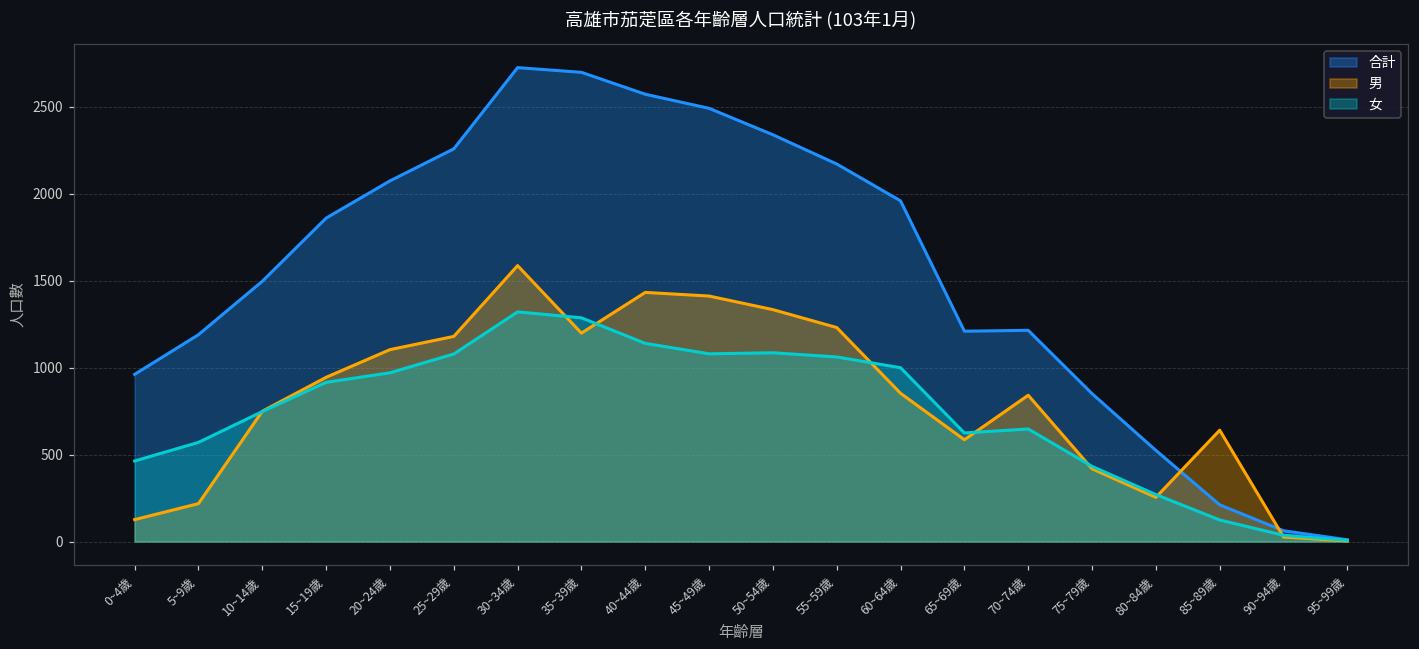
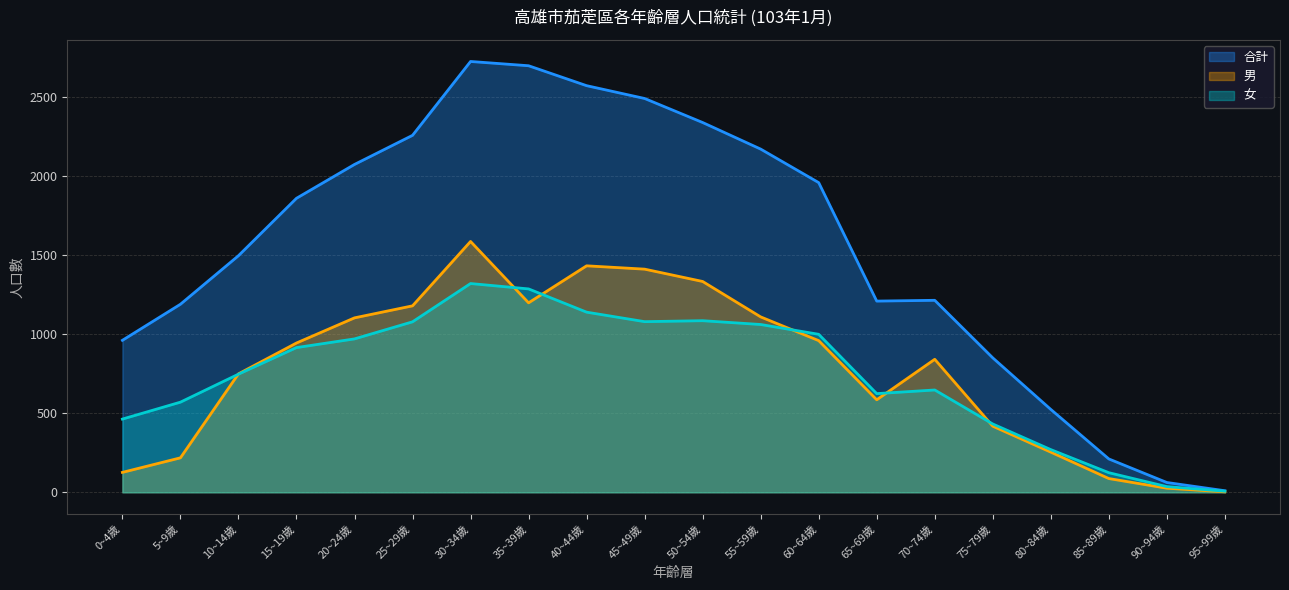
男, 55~59歲: 1230 -> 1110
男, 60~64歲: 850 -> 960
男, 85~89歲: 640 -> 90
